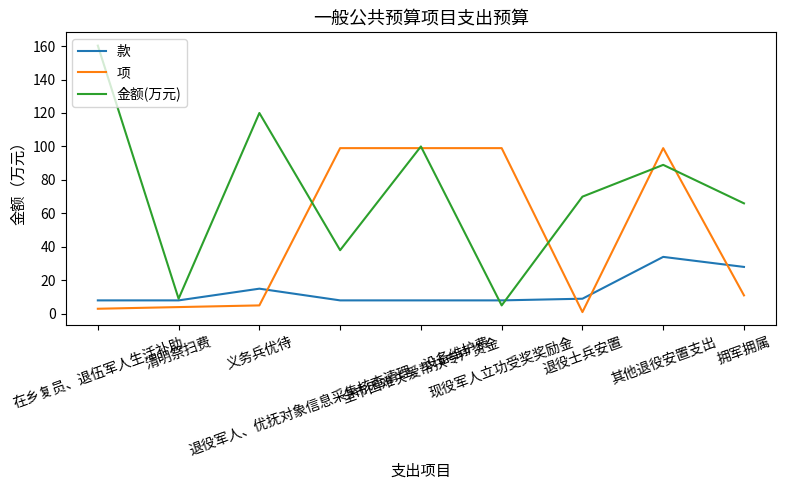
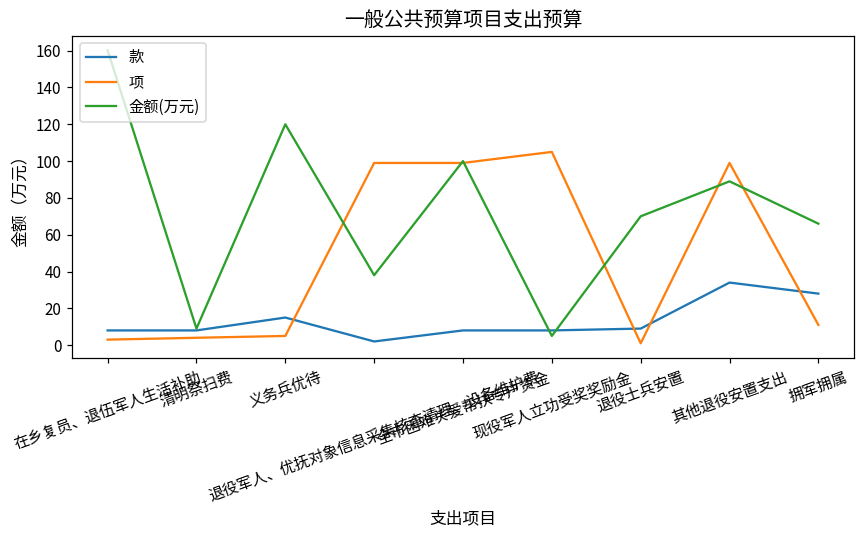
款, 退役军人、优抚对象信息采集核查清理、设备维护费: 8 -> 2
项, 现役军人立功受奖奖励金: 99 -> 105
